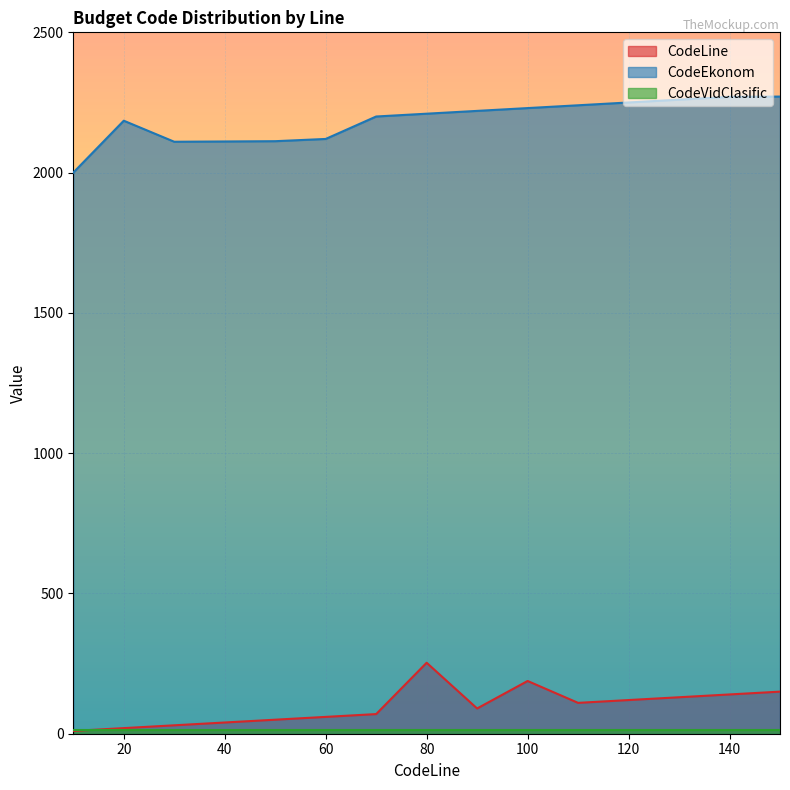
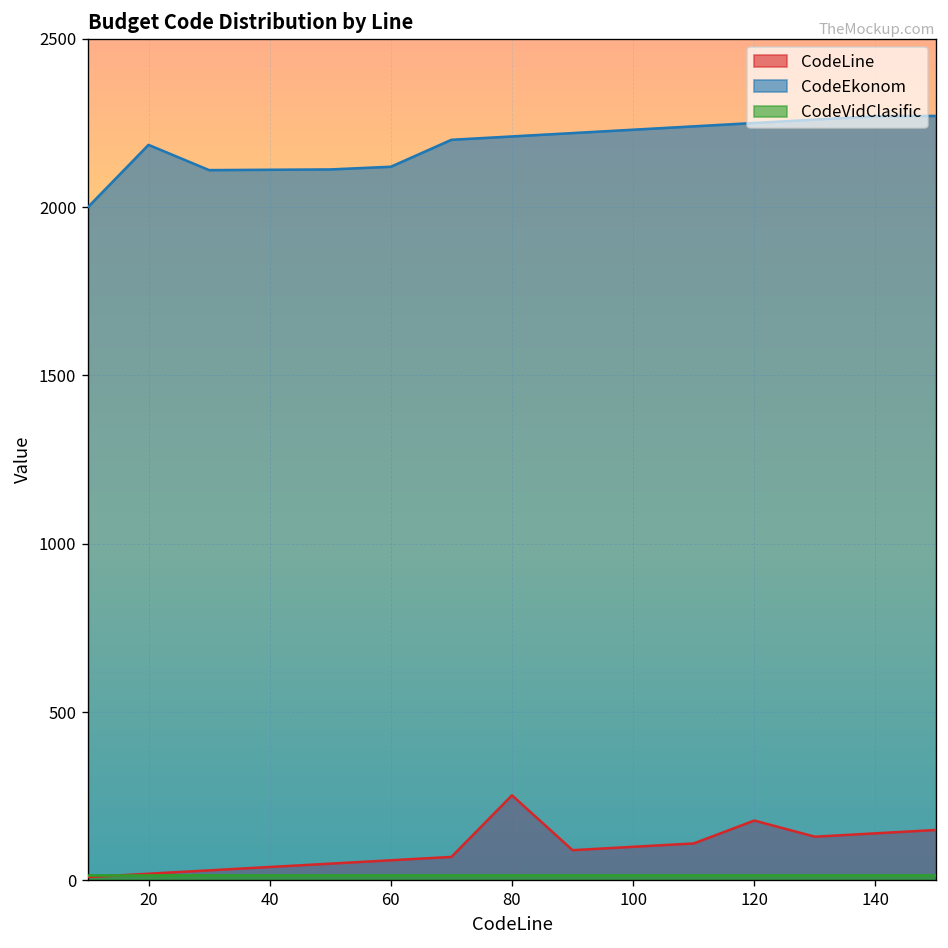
CodeLine, 100: 190 -> 100
CodeLine, 120: 120 -> 180
